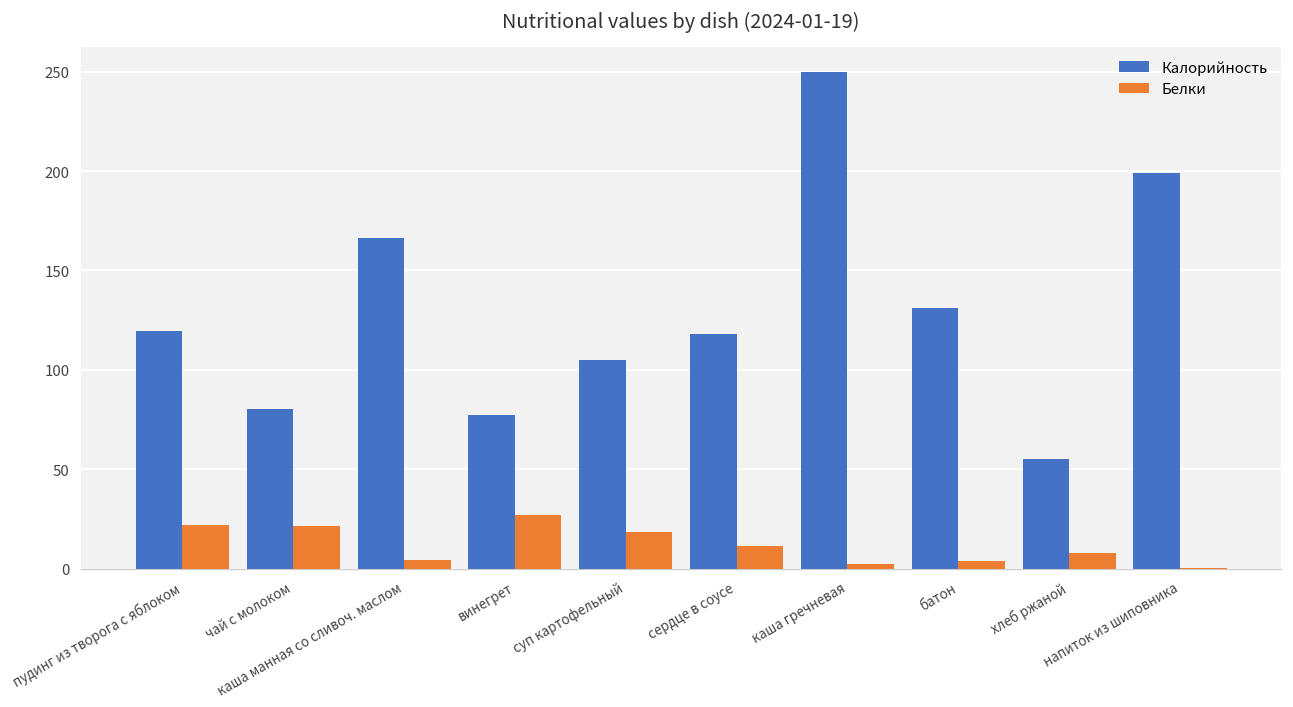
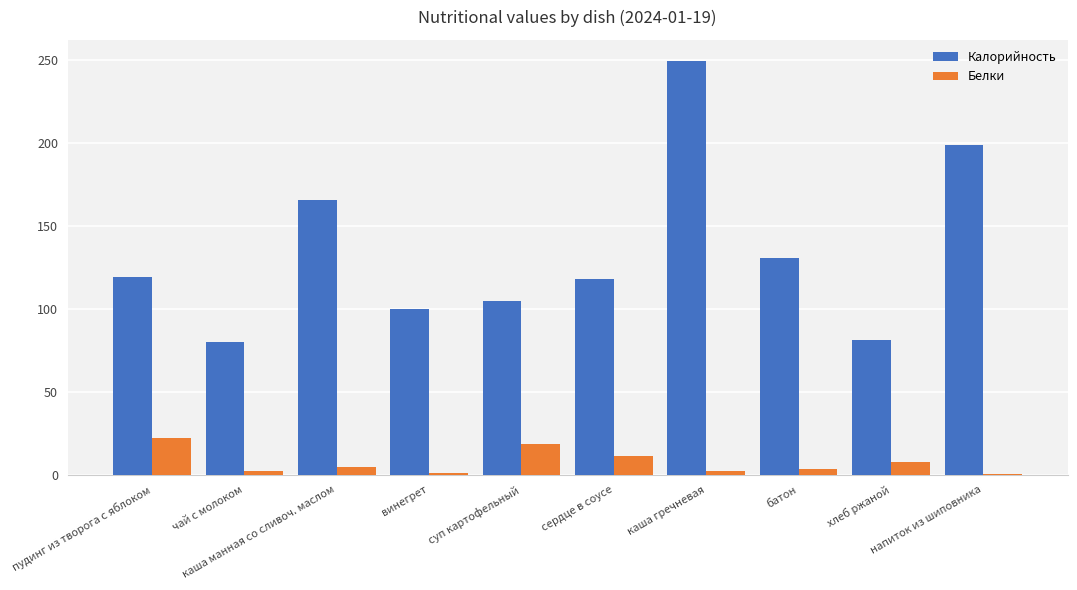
Белки, чай с молоком: 22 -> 2
Калорийность, винегрет: 78 -> 100
Белки, винегрет: 27 -> 1
Калорийность, хлеб ржаной: 55 -> 82
